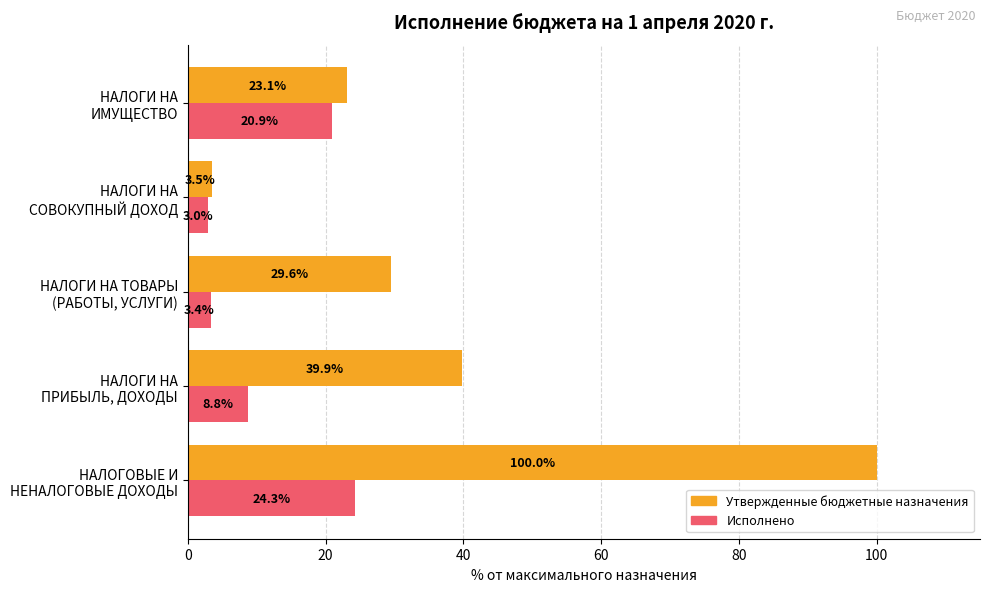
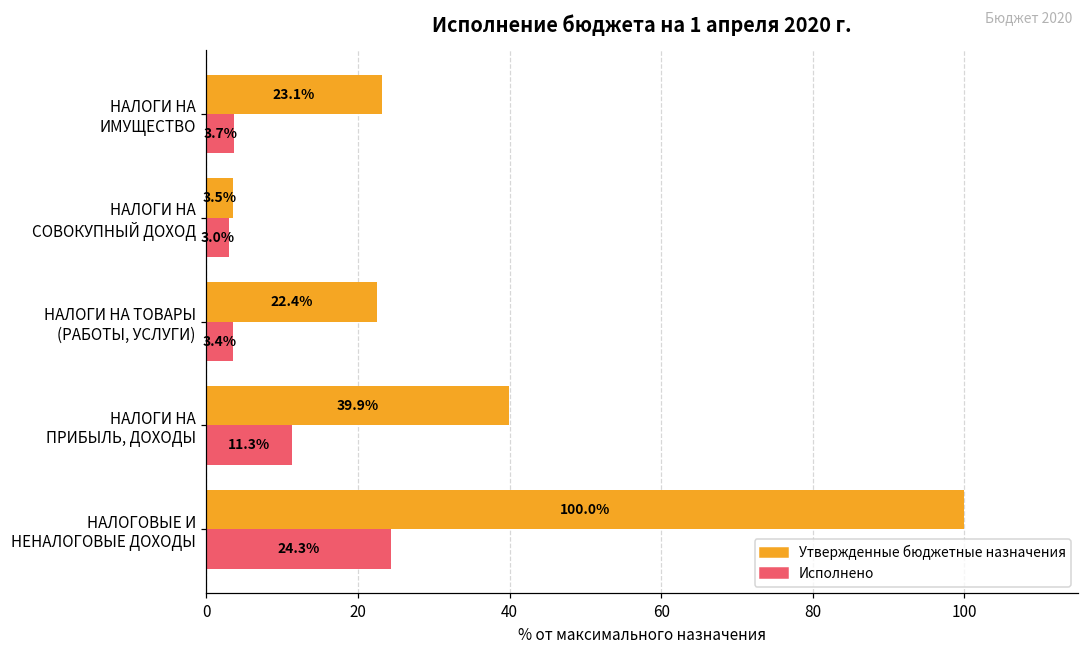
Исполнено, НАЛОГИ НА ИМУЩЕСТВО: 20.9% -> 3.7%
Утвержденные бюджетные назначения, НАЛОГИ НА ТОВАРЫ (РАБОТЫ, УСЛУГИ): 29.6% -> 22.4%
Исполнено, НАЛОГИ НА ПРИБЫЛЬ, ДОХОДЫ: 8.8% -> 11.3%
